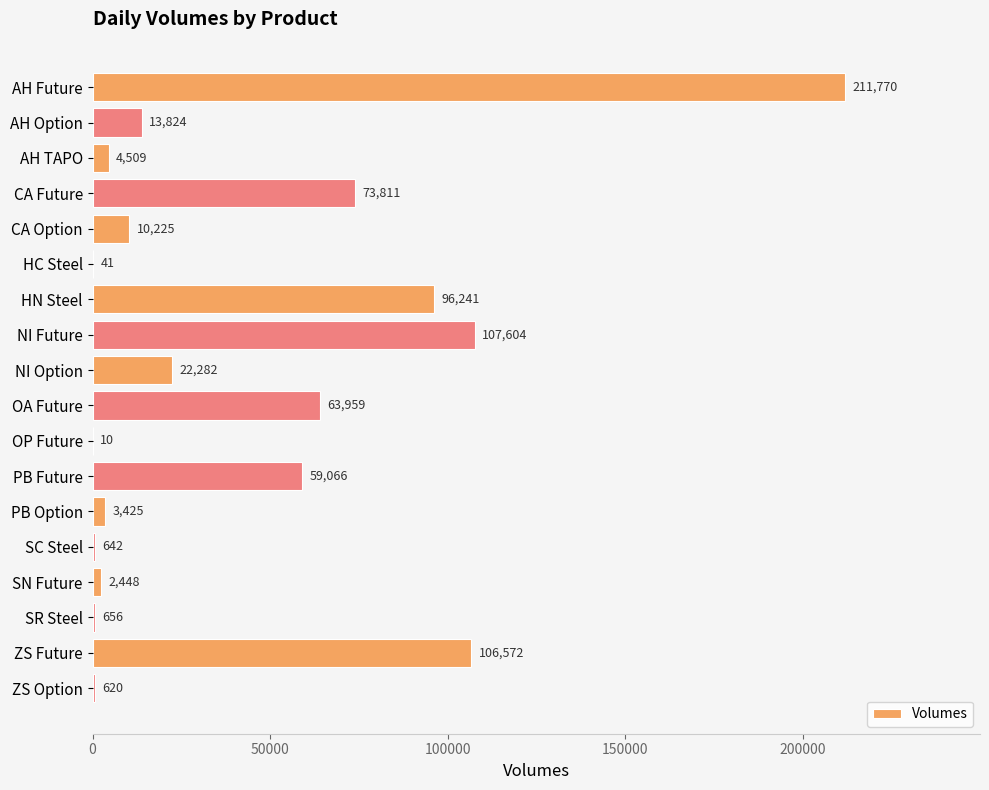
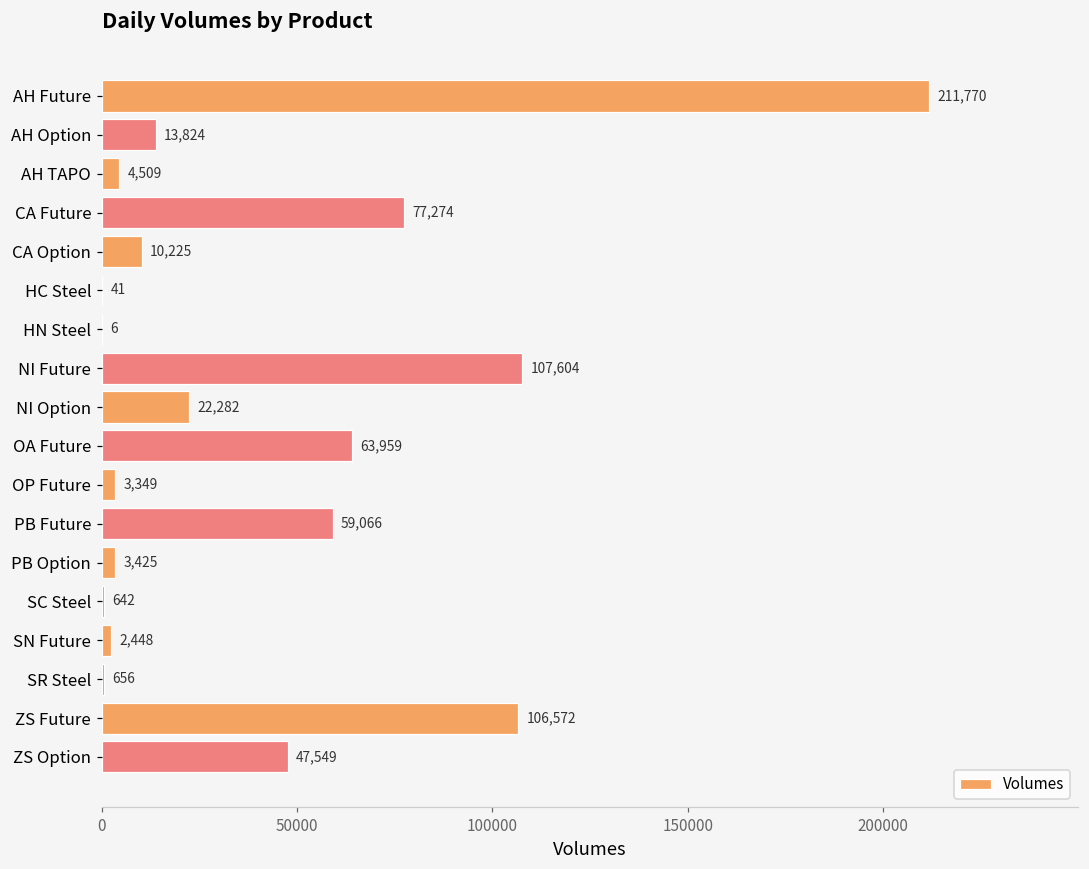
CA Future: 73,811 -> 77,274
HN Steel: 96,241 -> 6
OP Future: 10 -> 3,349
ZS Option: 620 -> 47,549
